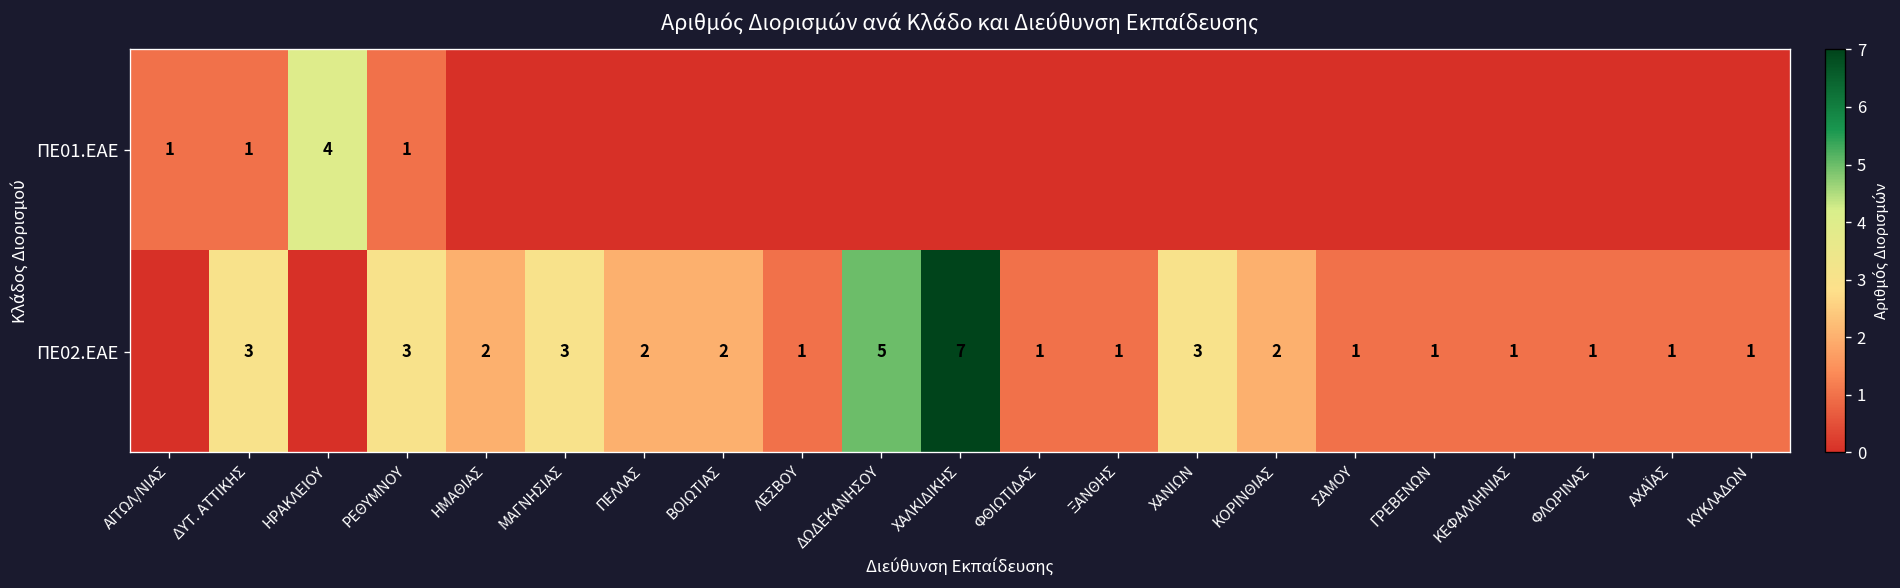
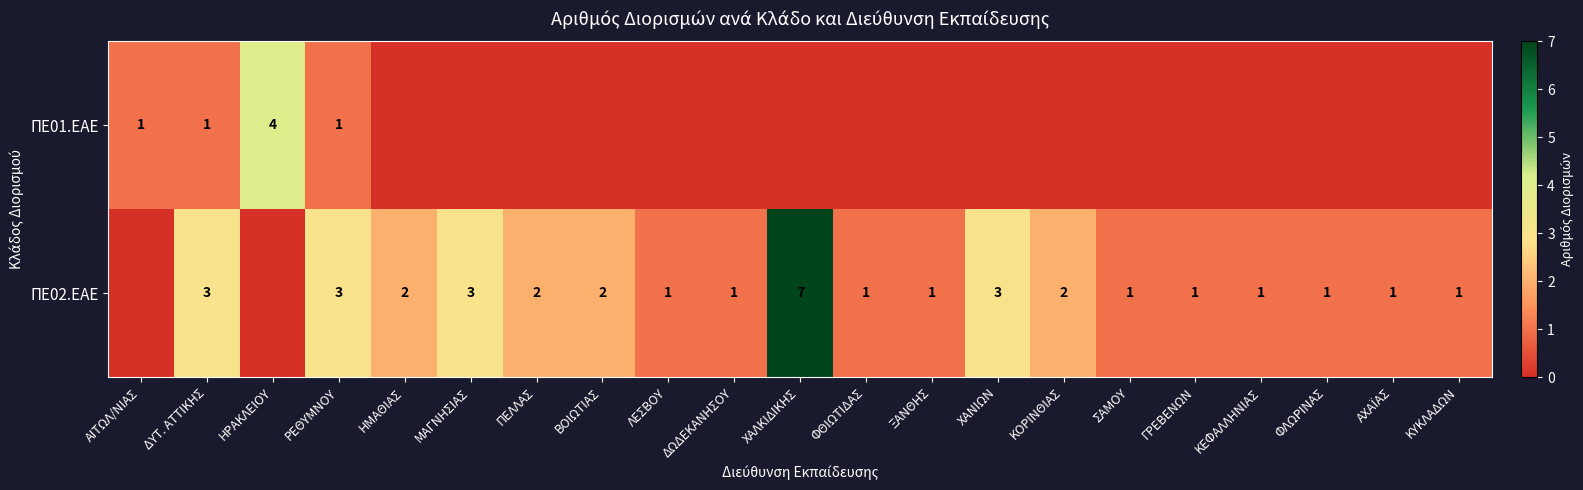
ΠΕ02.ΕΑΕ, ΔΩΔΕΚΑΝΗΣΟΥ: 5 -> 1
